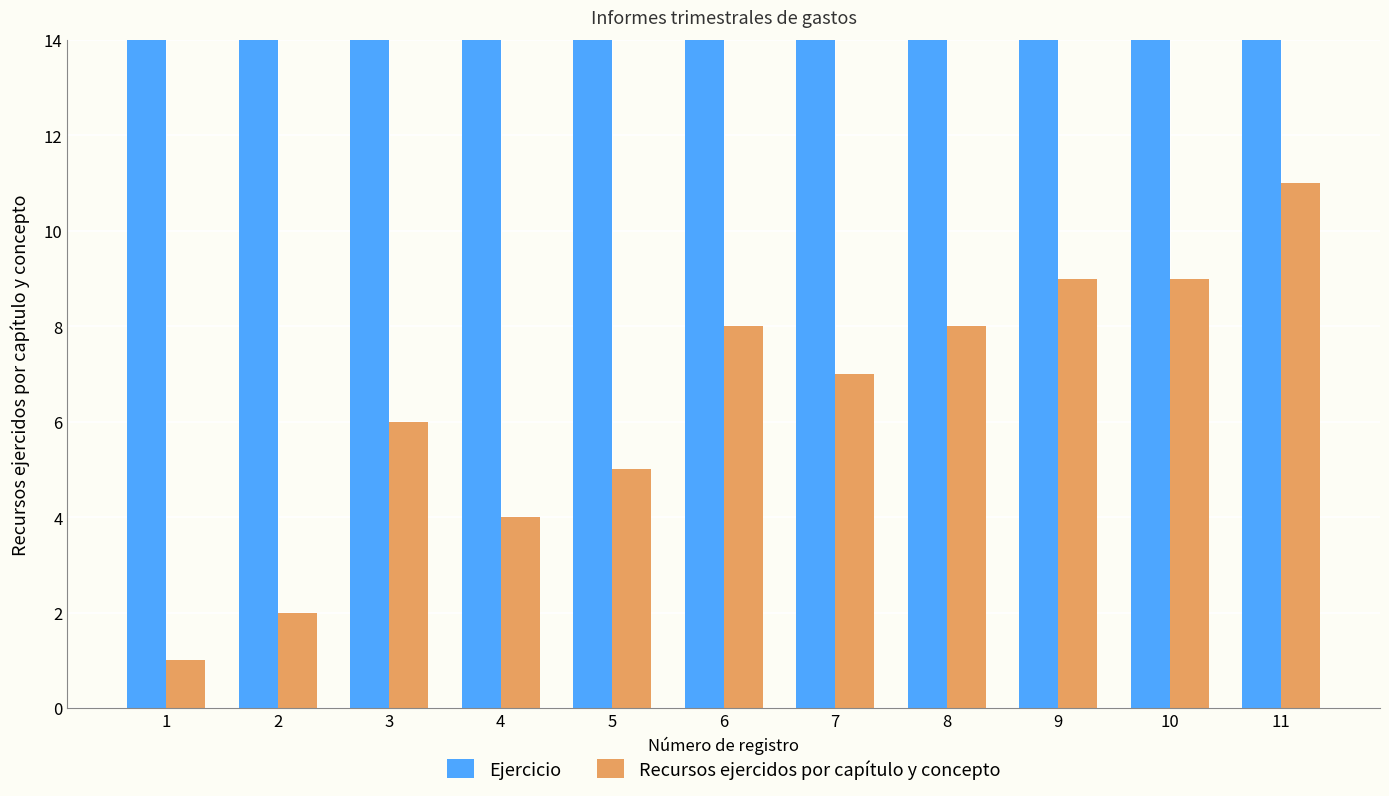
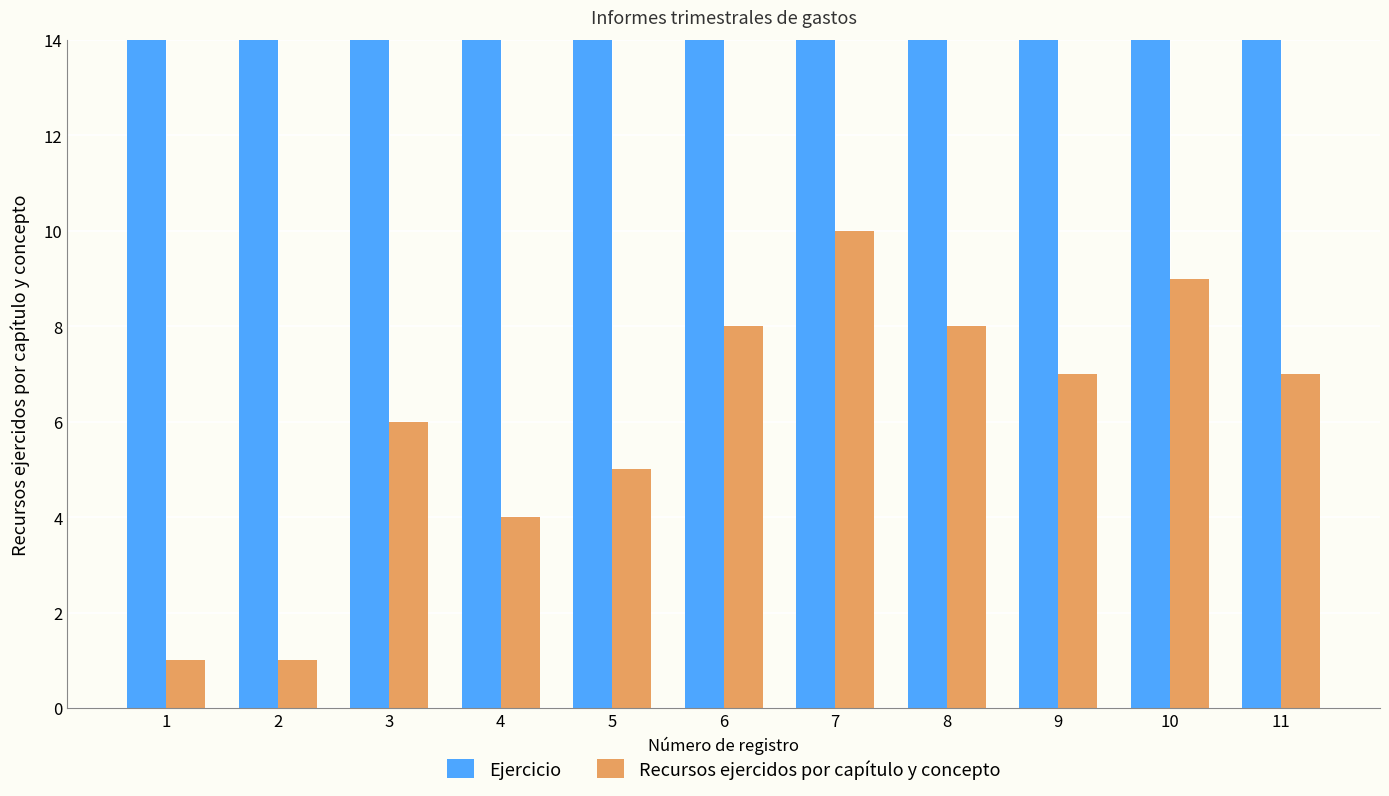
Recursos ejercidos por capítulo y concepto, 2: 2 -> 1
Recursos ejercidos por capítulo y concepto, 7: 7 -> 10
Recursos ejercidos por capítulo y concepto, 9: 9 -> 7
Recursos ejercidos por capítulo y concepto, 11: 11 -> 7
